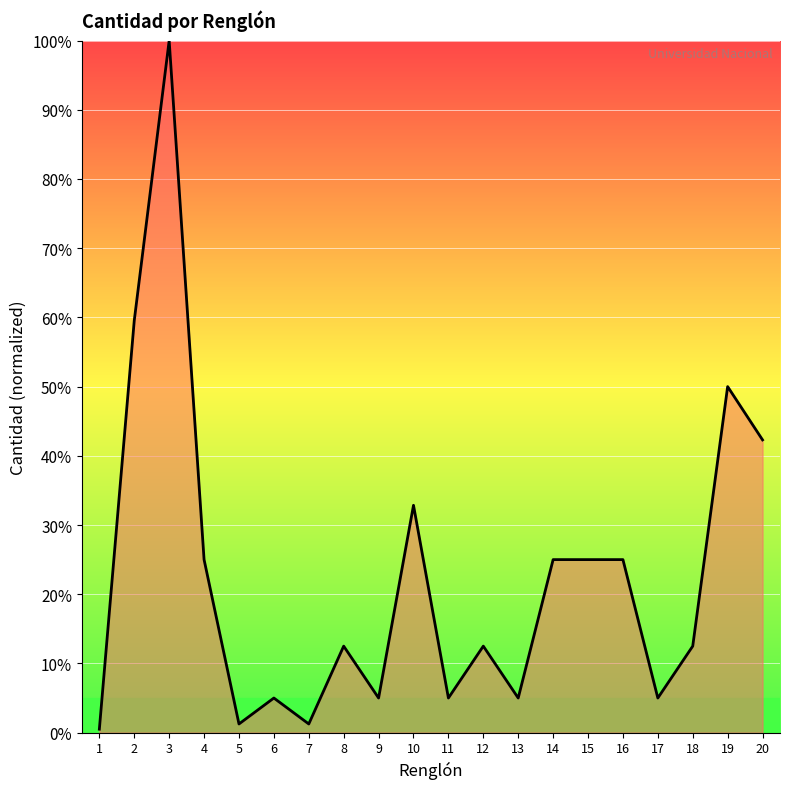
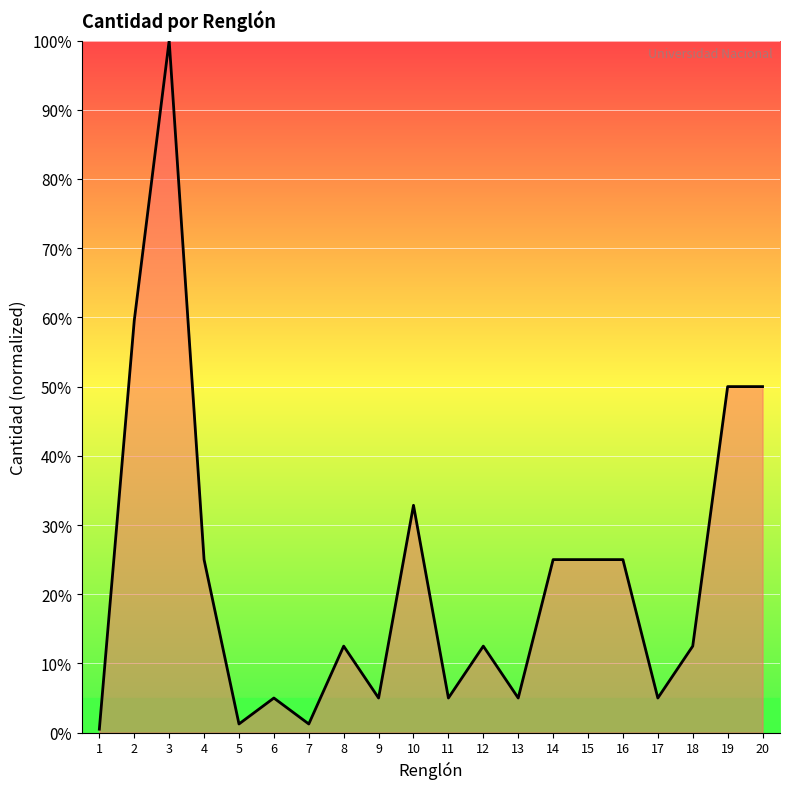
20: 42% -> 50%
